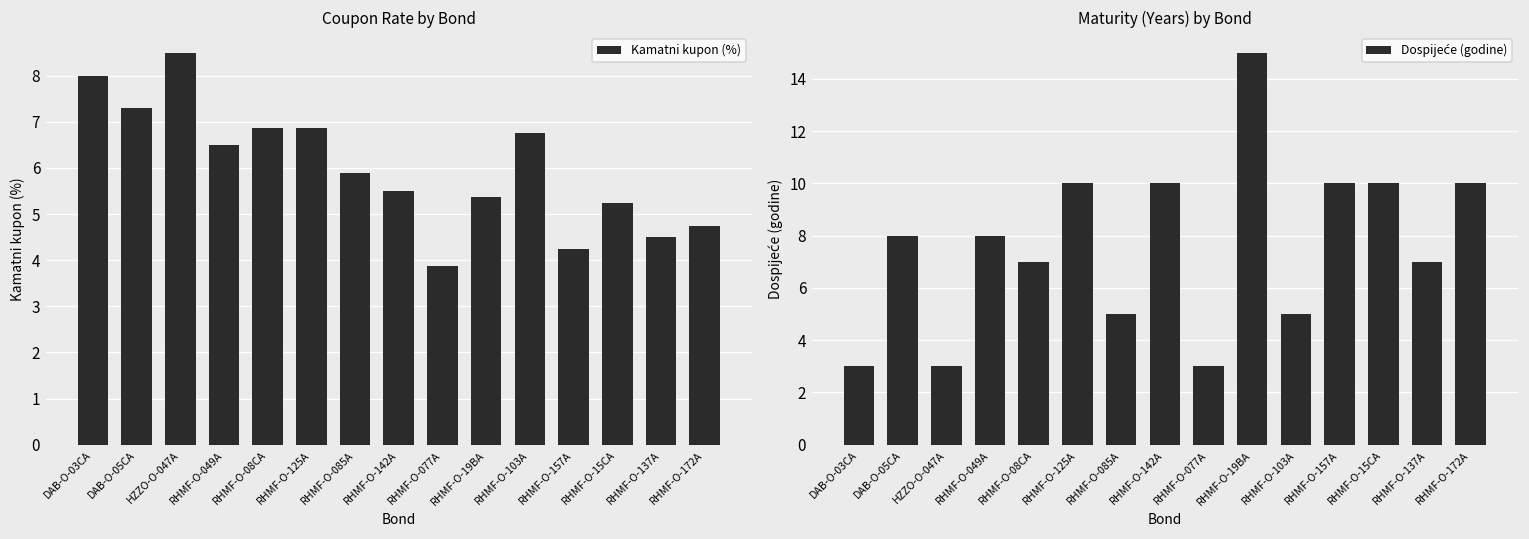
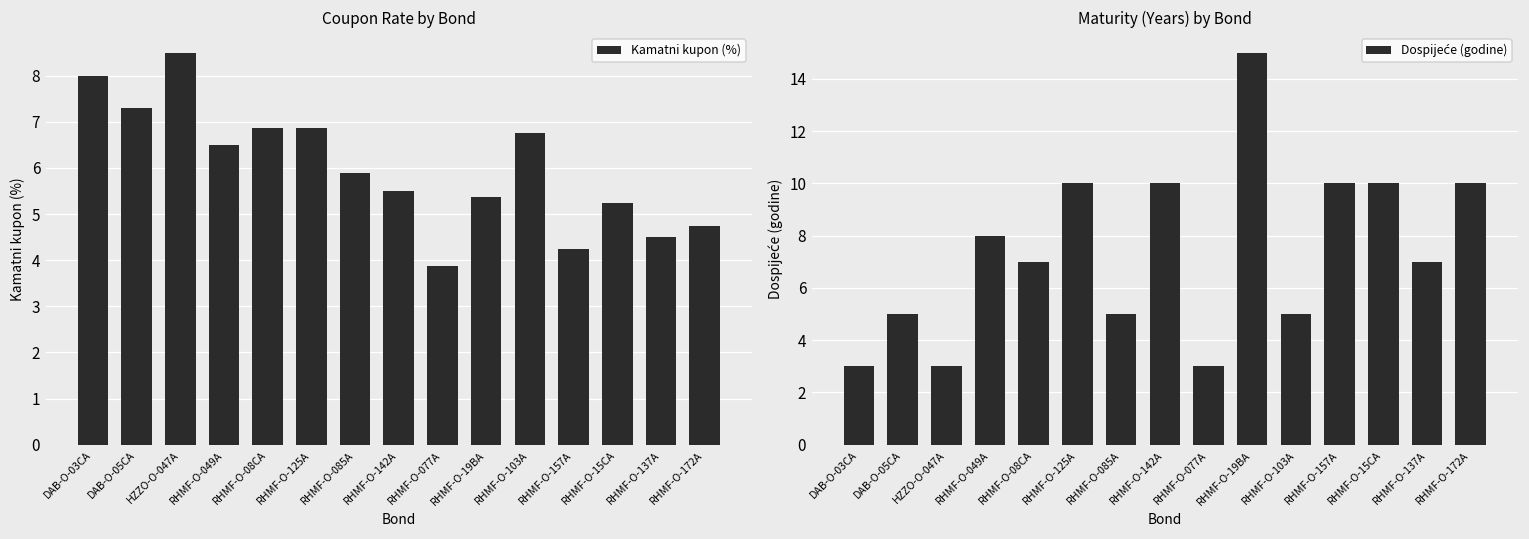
Maturity (Years) by Bond, DAB-O-05CA: 8 -> 5
